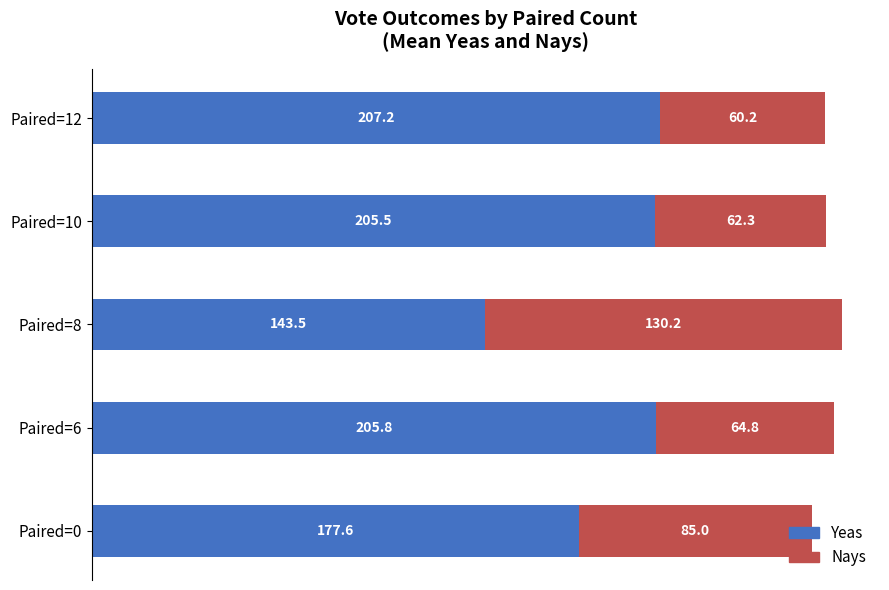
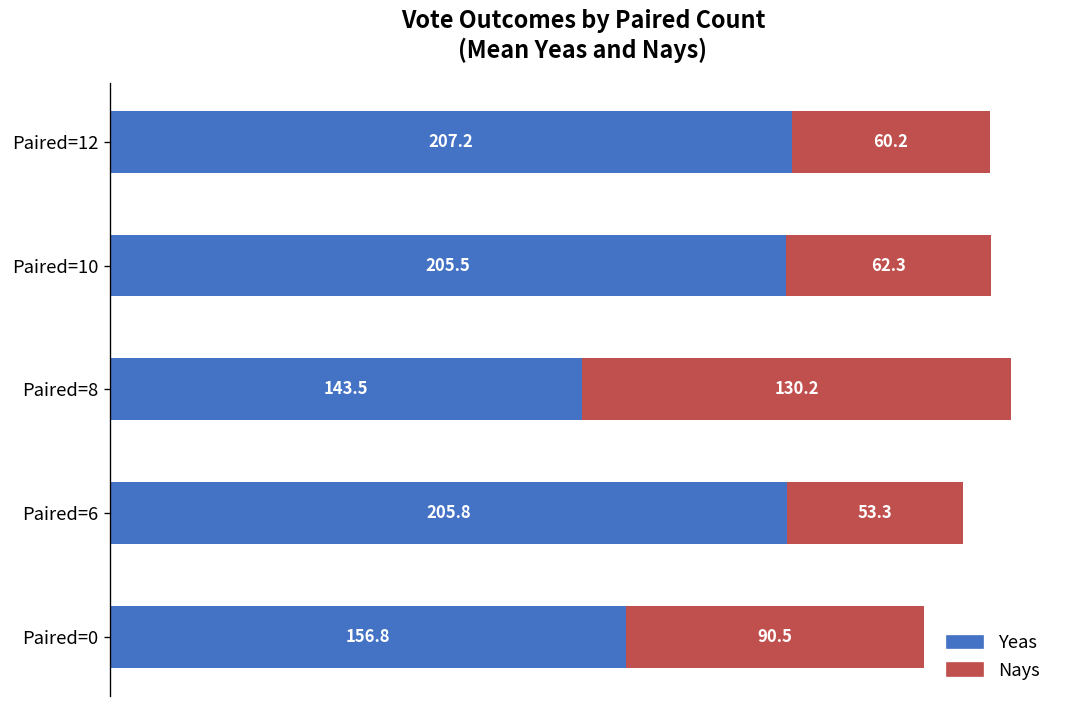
Nays, Paired=6: 64.8 -> 53.3
Yeas, Paired=0: 177.6 -> 156.8
Nays, Paired=0: 85.0 -> 90.5
